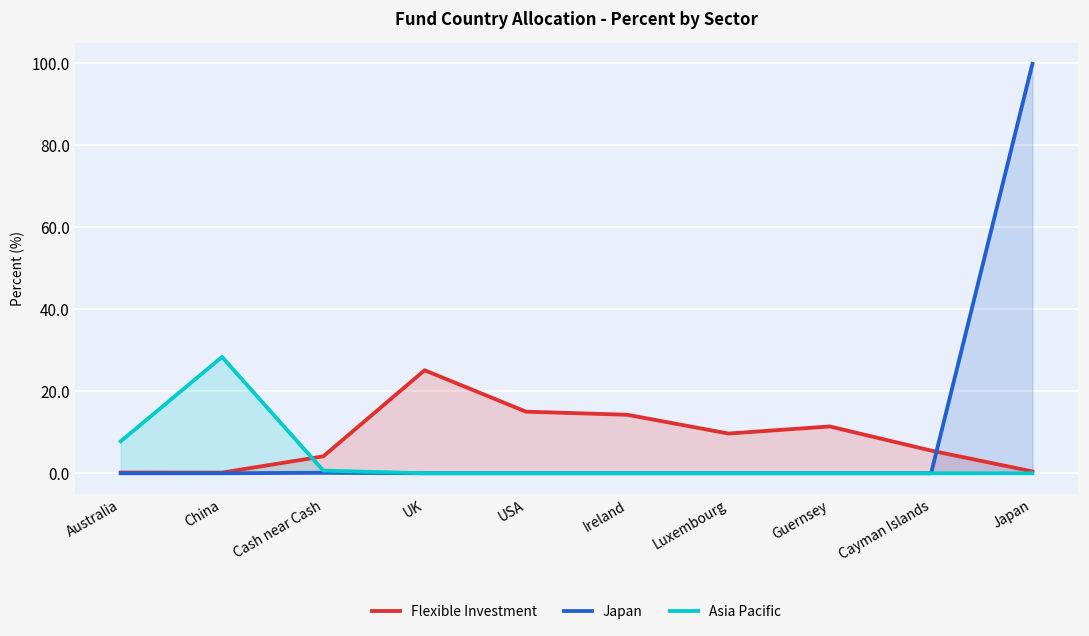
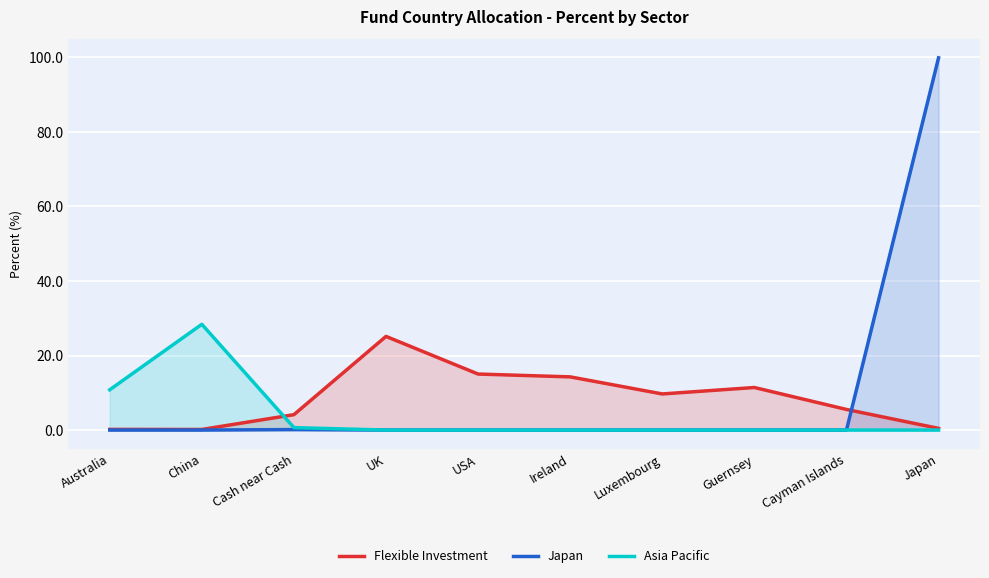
Asia Pacific, Australia: 8 -> 11
